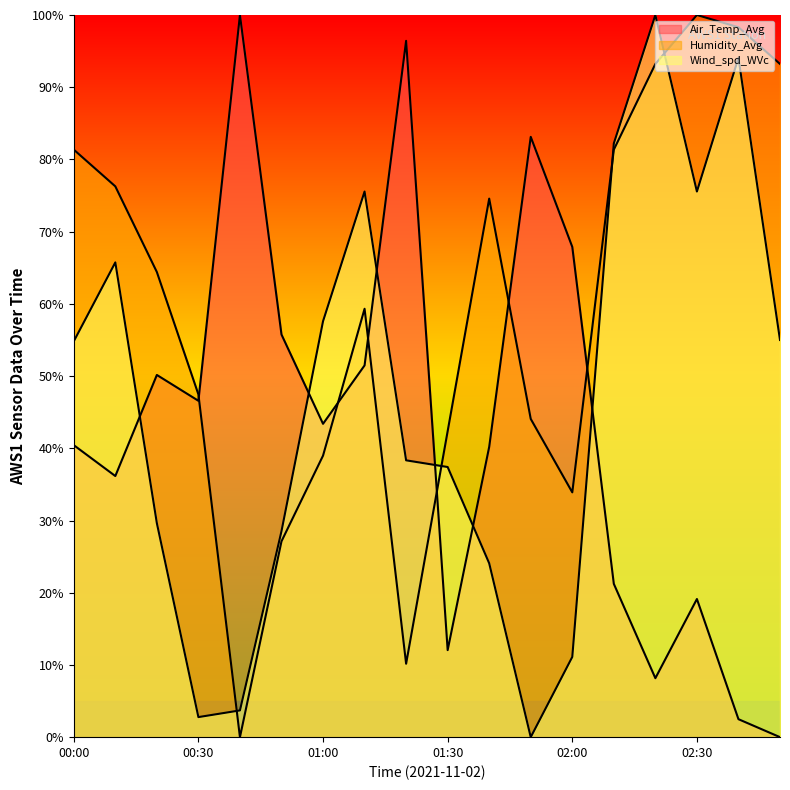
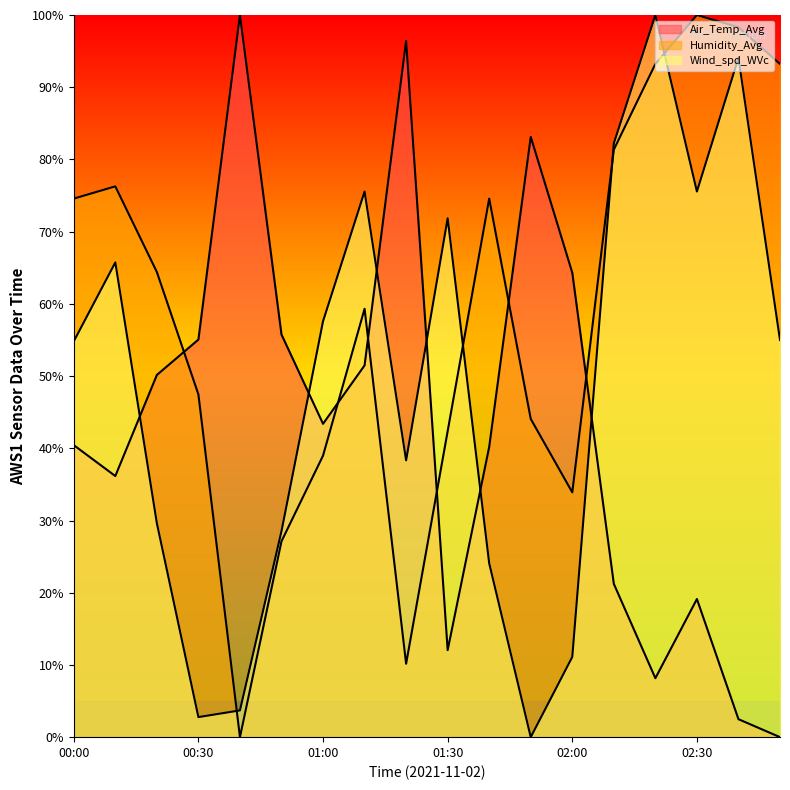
Humidity_Avg, 00:00: 81% -> 75%
Air_Temp_Avg, 00:30: 47% -> 55%
Wind_spd_WVc, 01:30: 37% -> 72%
Air_Temp_Avg, 02:00: 68% -> 64%
